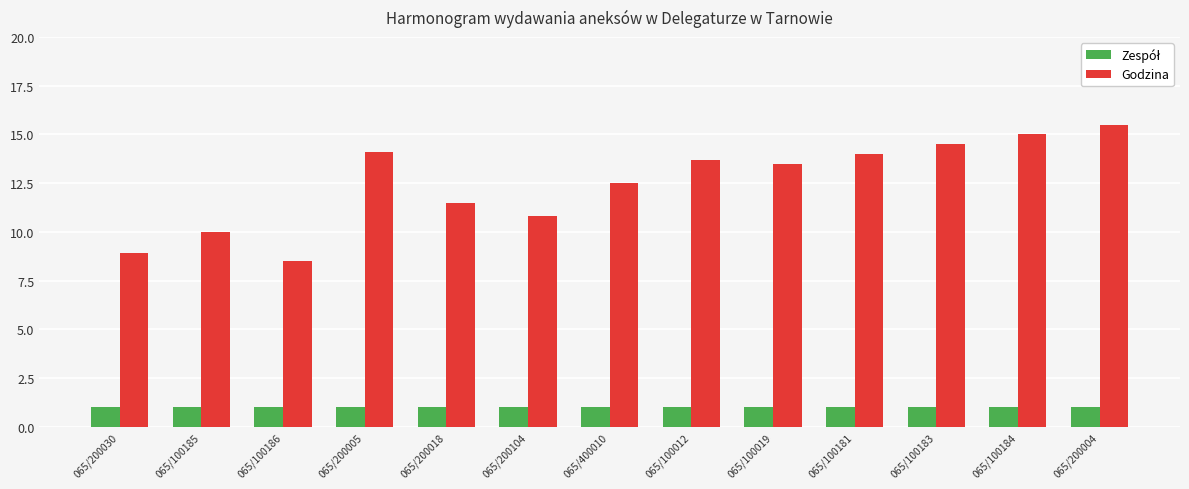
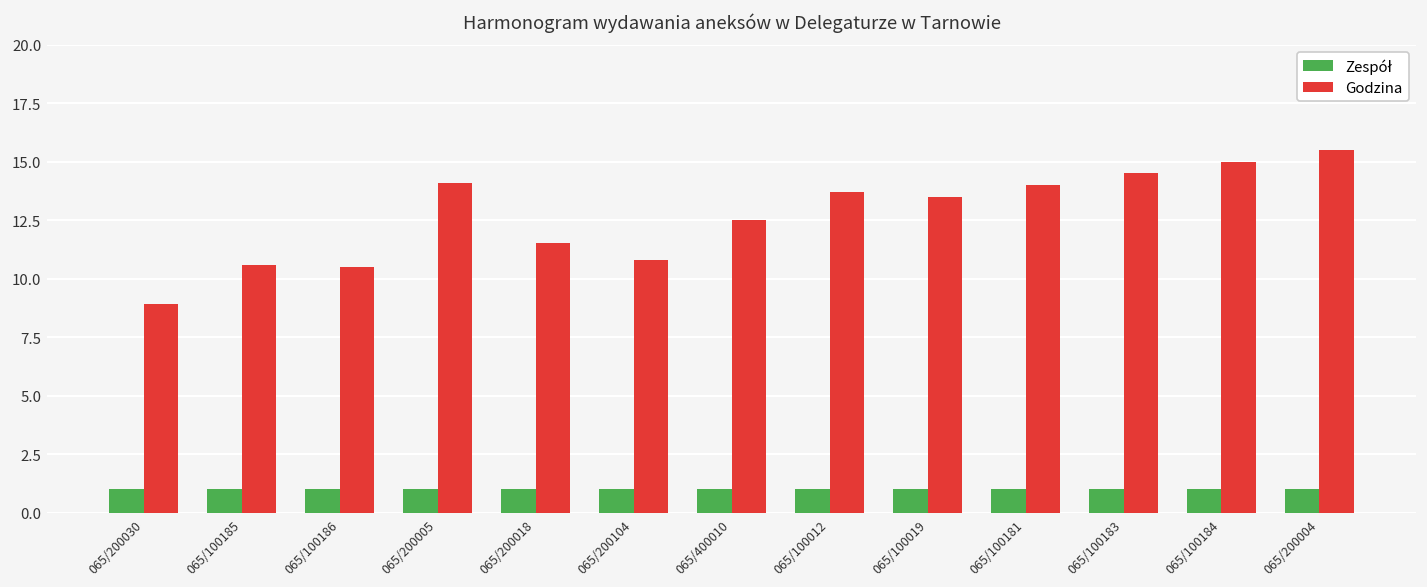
Godzina, 065/100185: 10.0 -> 10.6
Godzina, 065/100186: 8.5 -> 10.5
